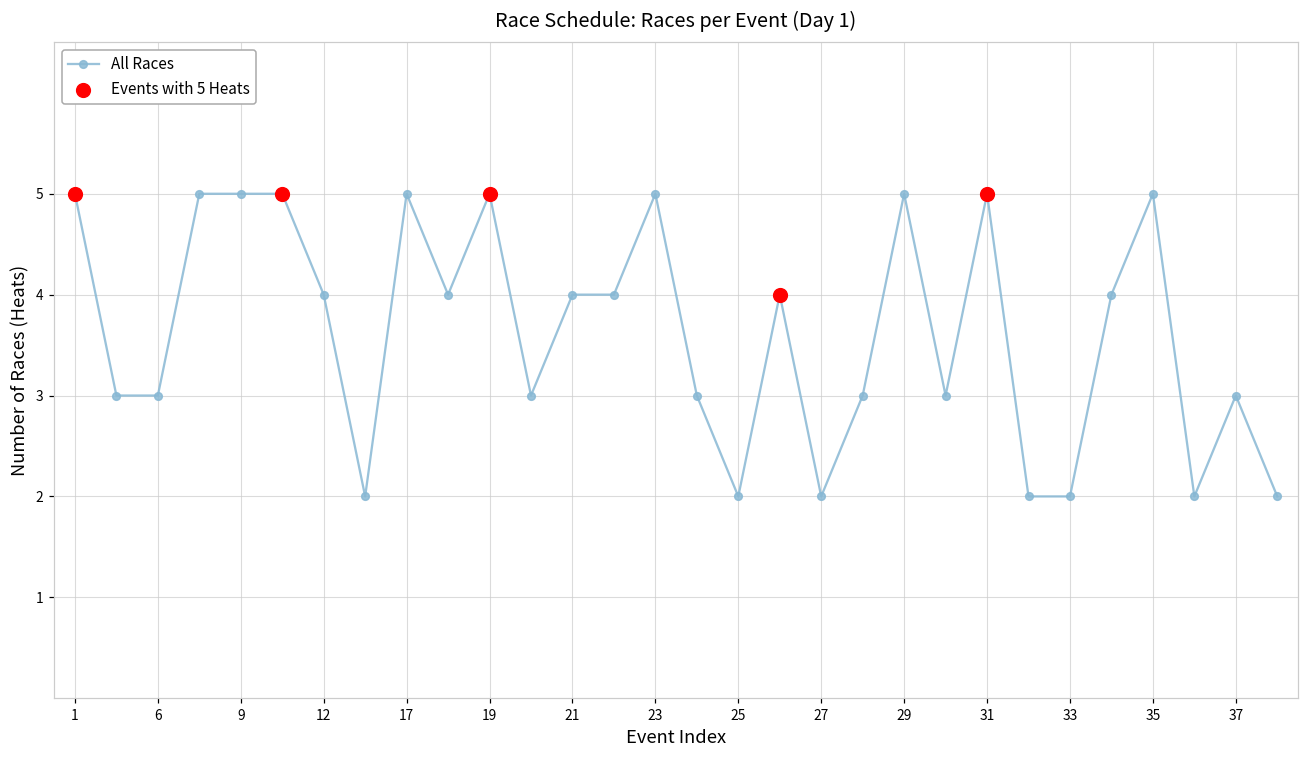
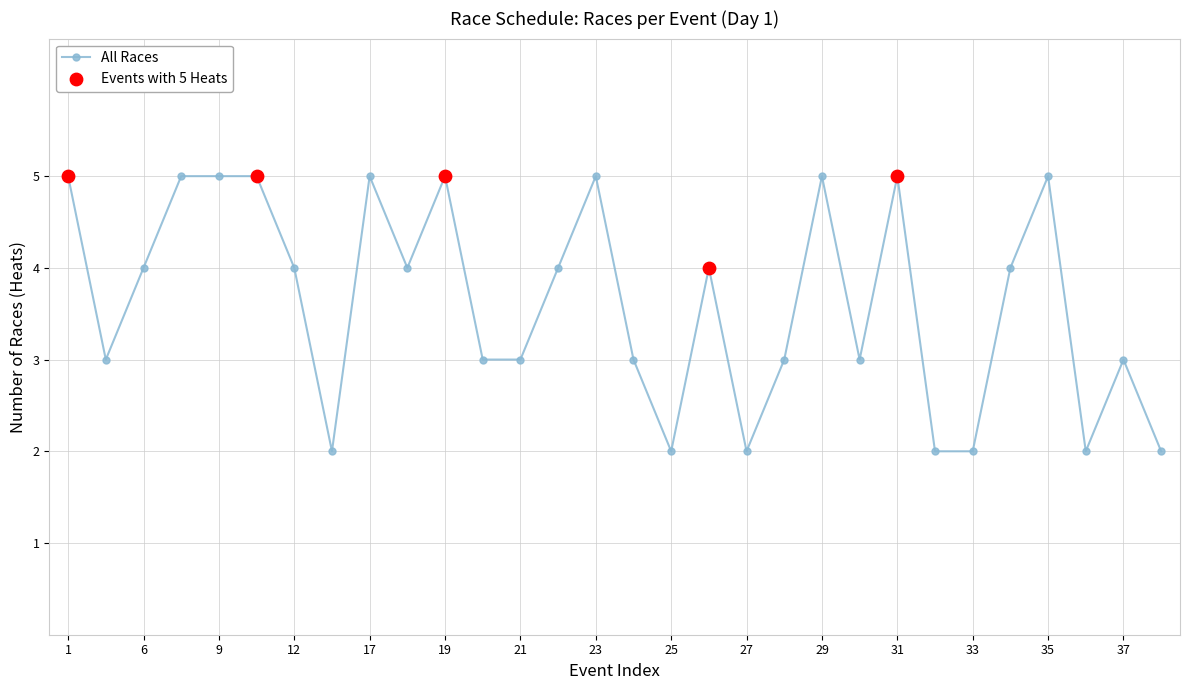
All Races, 6: 3 -> 4
All Races, 21: 4 -> 3
